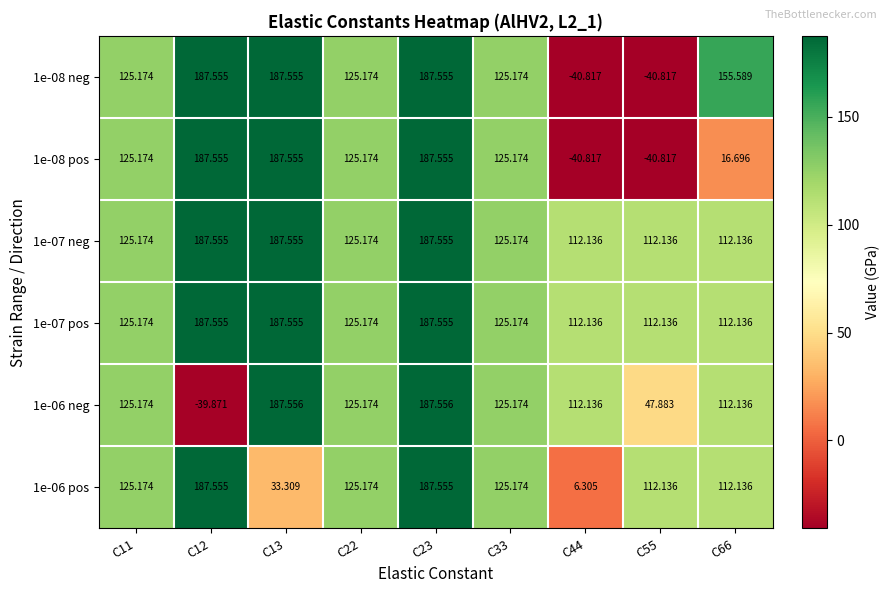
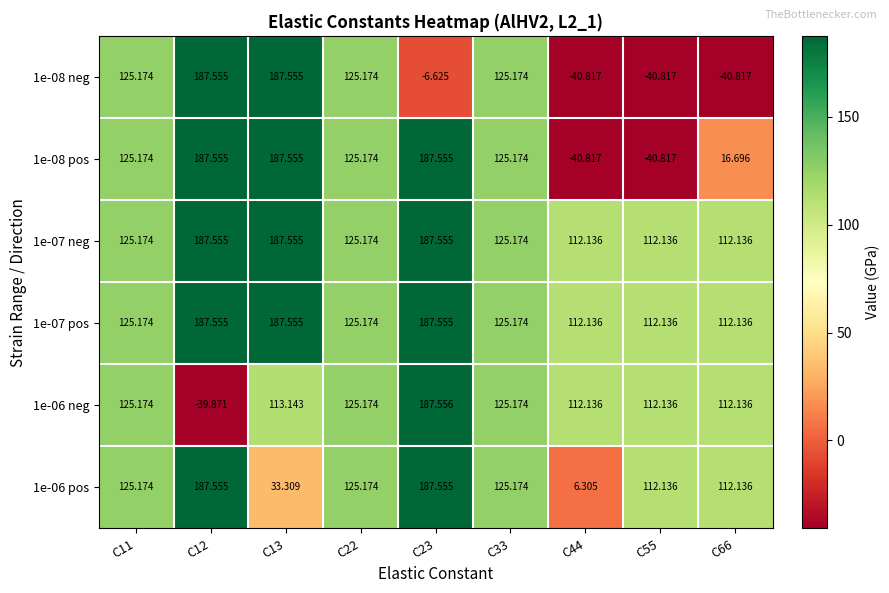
1e-08 neg, C23: 187.555 -> -6.625
1e-08 neg, C66: 155.589 -> -40.817
1e-06 neg, C13: 187.556 -> 113.143
1e-06 neg, C55: 47.883 -> 112.136
